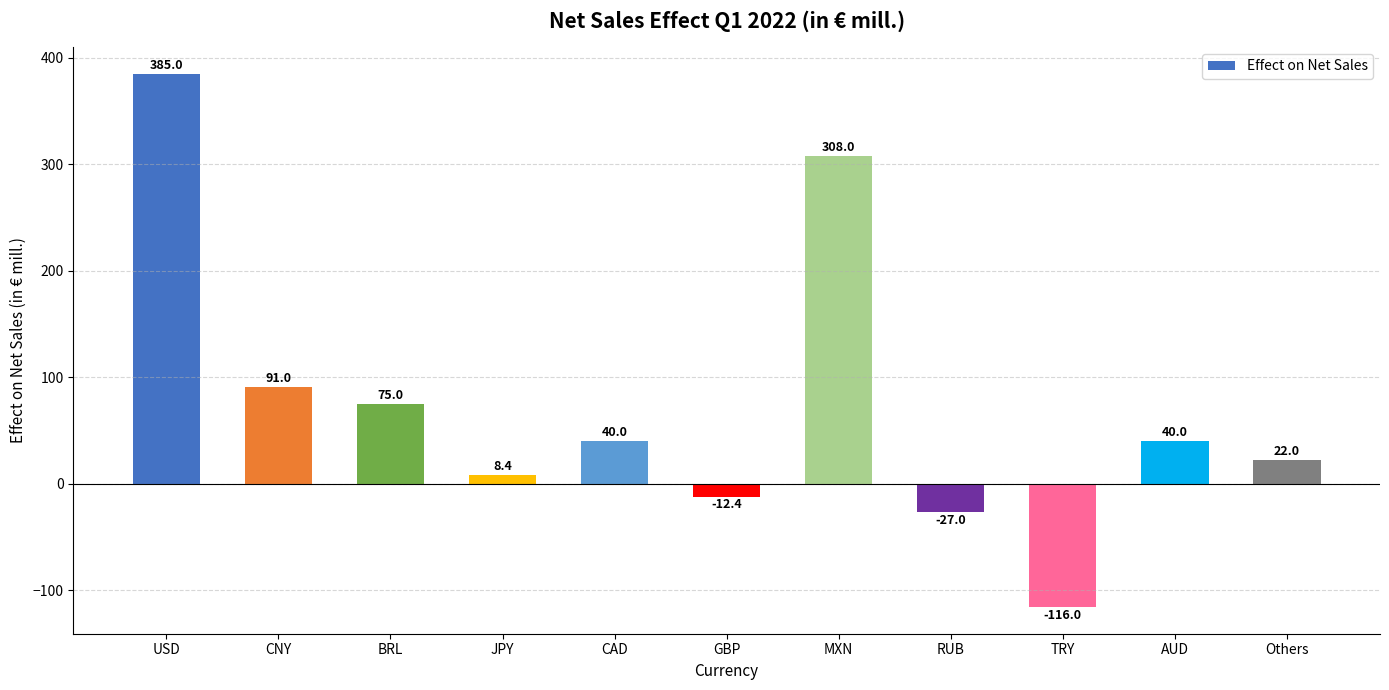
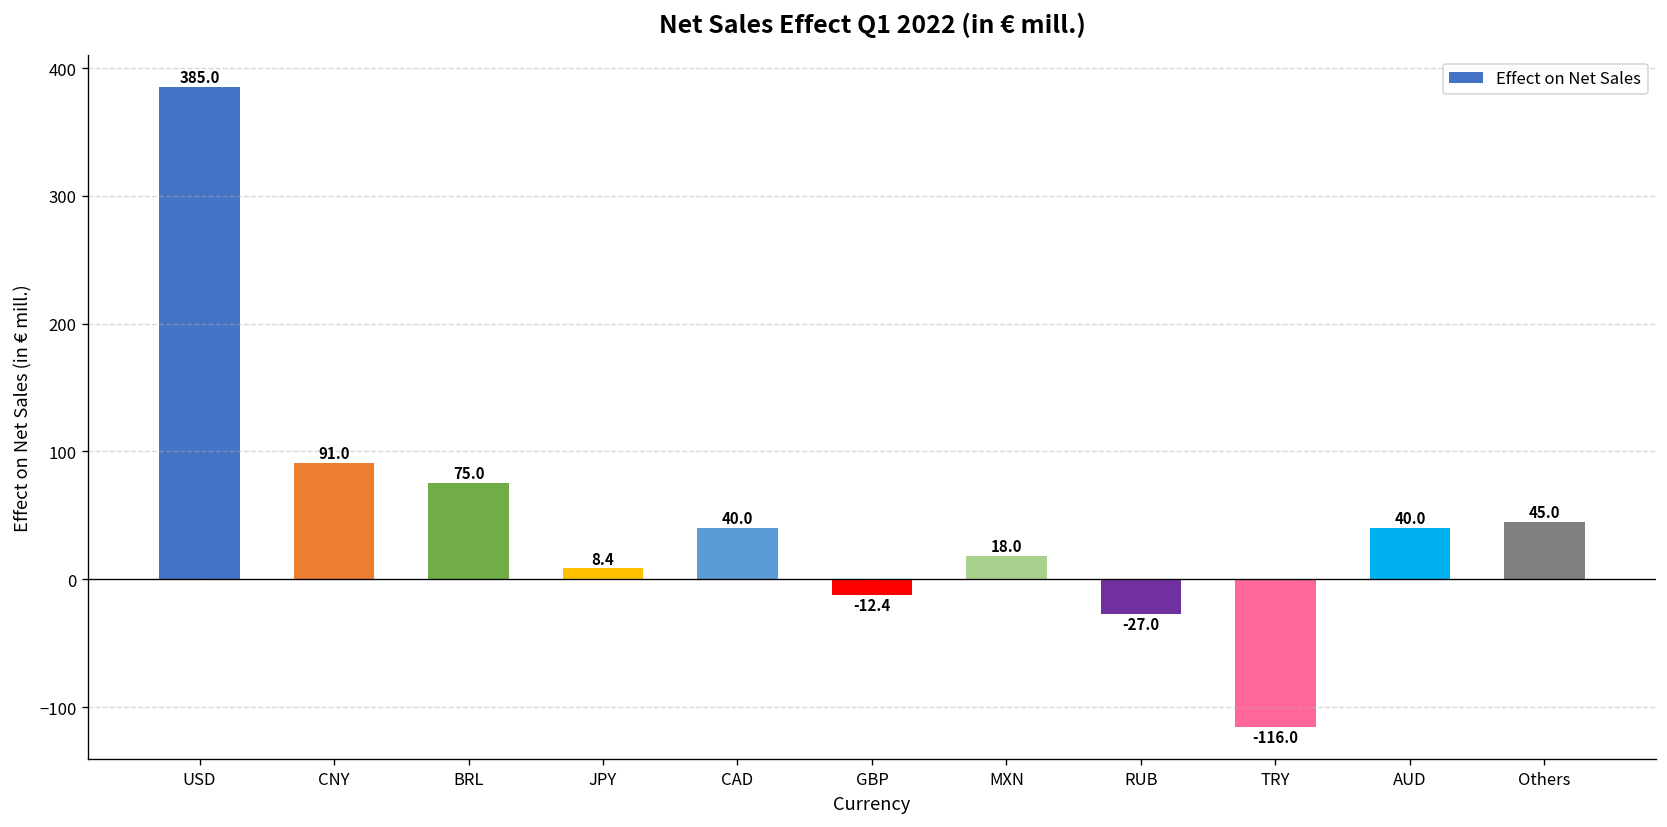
MXN: 308.0 -> 18.0
Others: 22.0 -> 45.0
